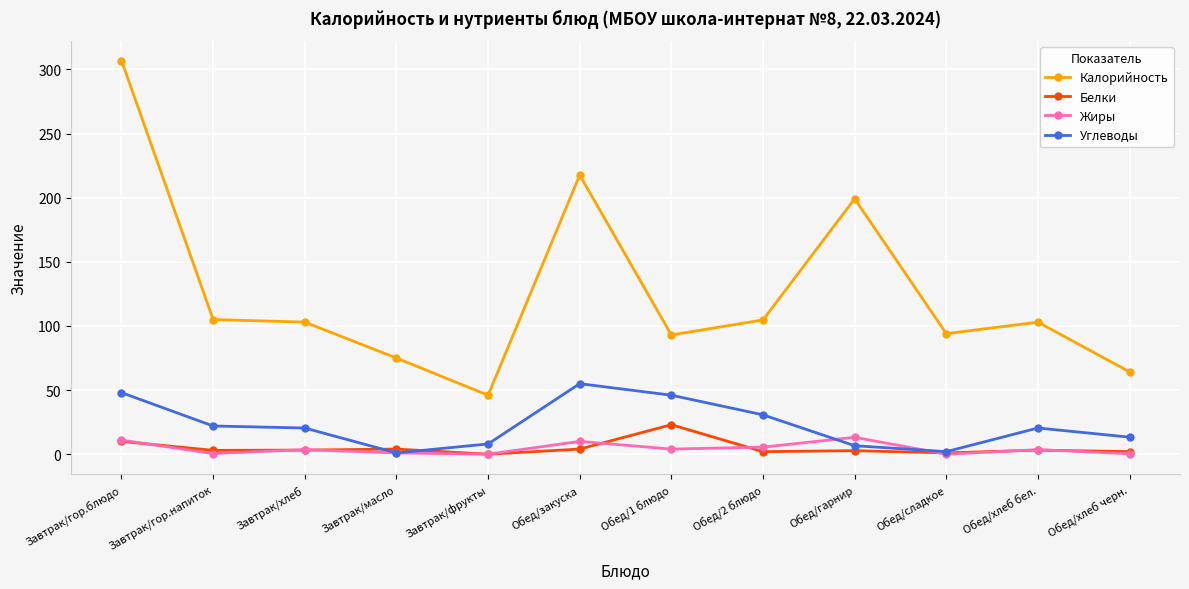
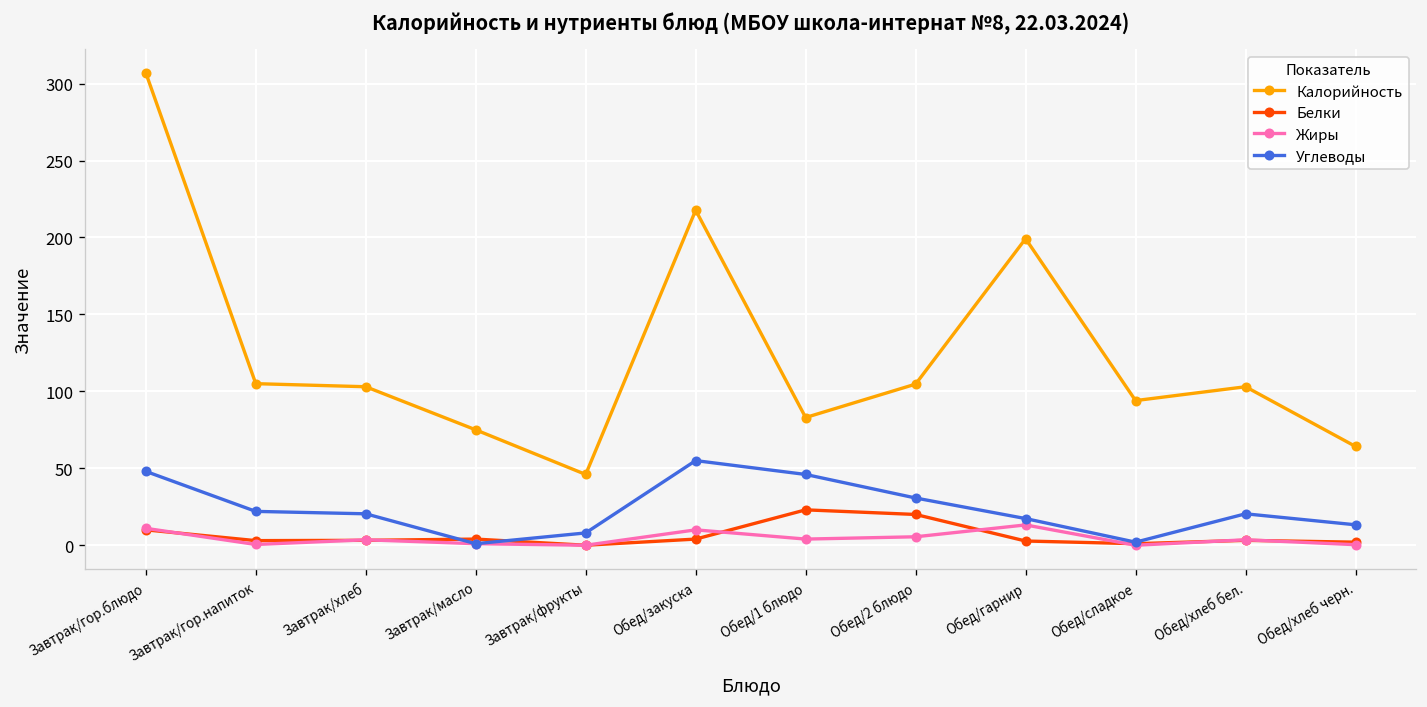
Калорийность, Обед/1 блюдо: 93 -> 83
Белки, Обед/2 блюдо: 2 -> 20
Углеводы, Обед/гарнир: 7 -> 17
